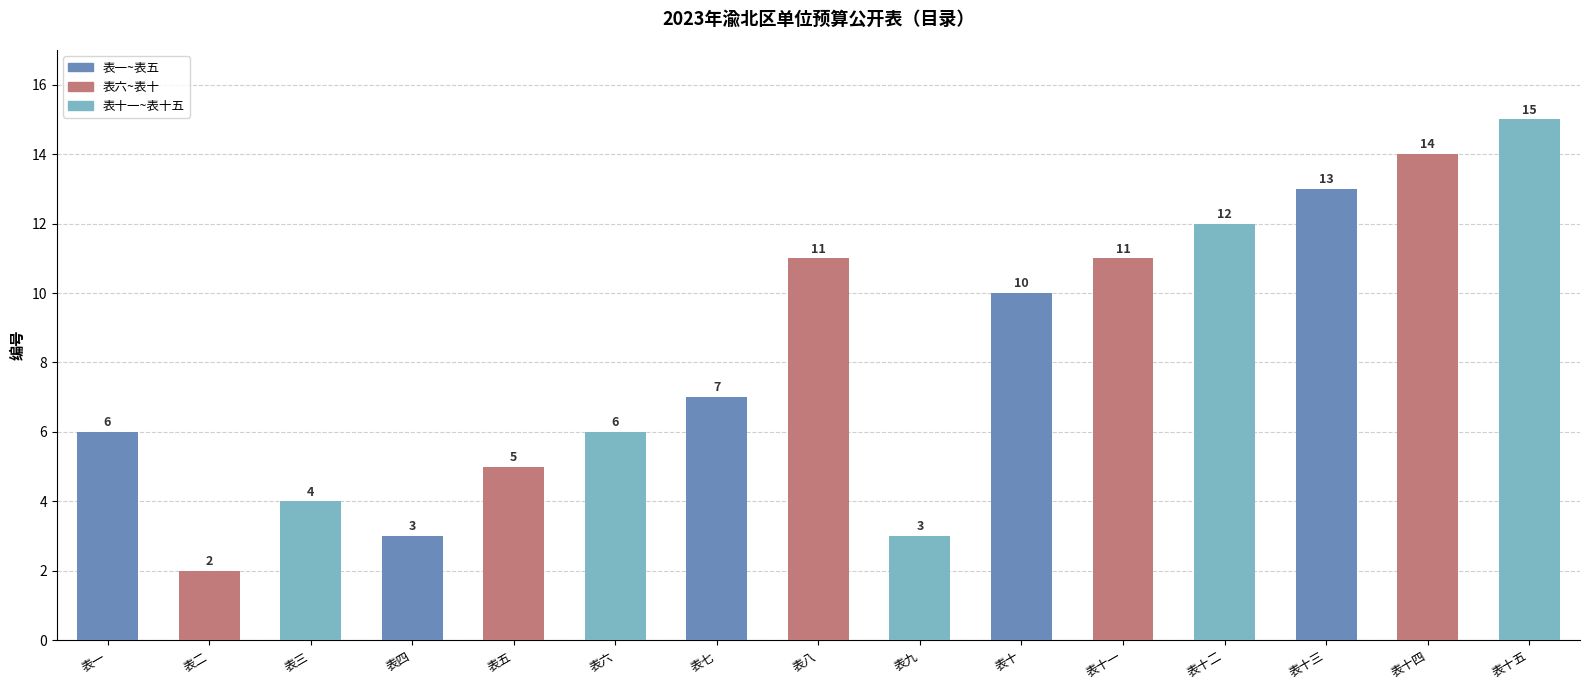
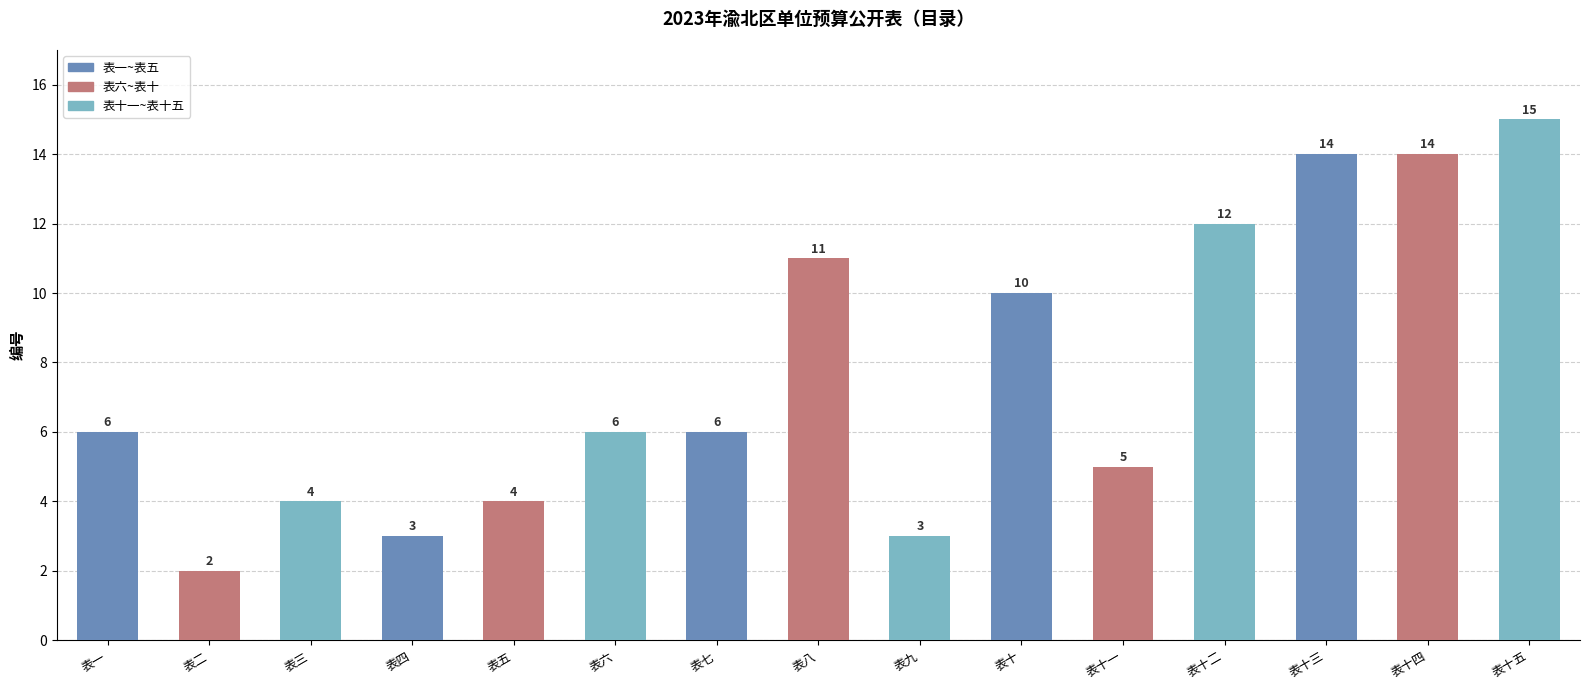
表五: 5 -> 4
表七: 7 -> 6
表十一: 11 -> 5
表十三: 13 -> 14
